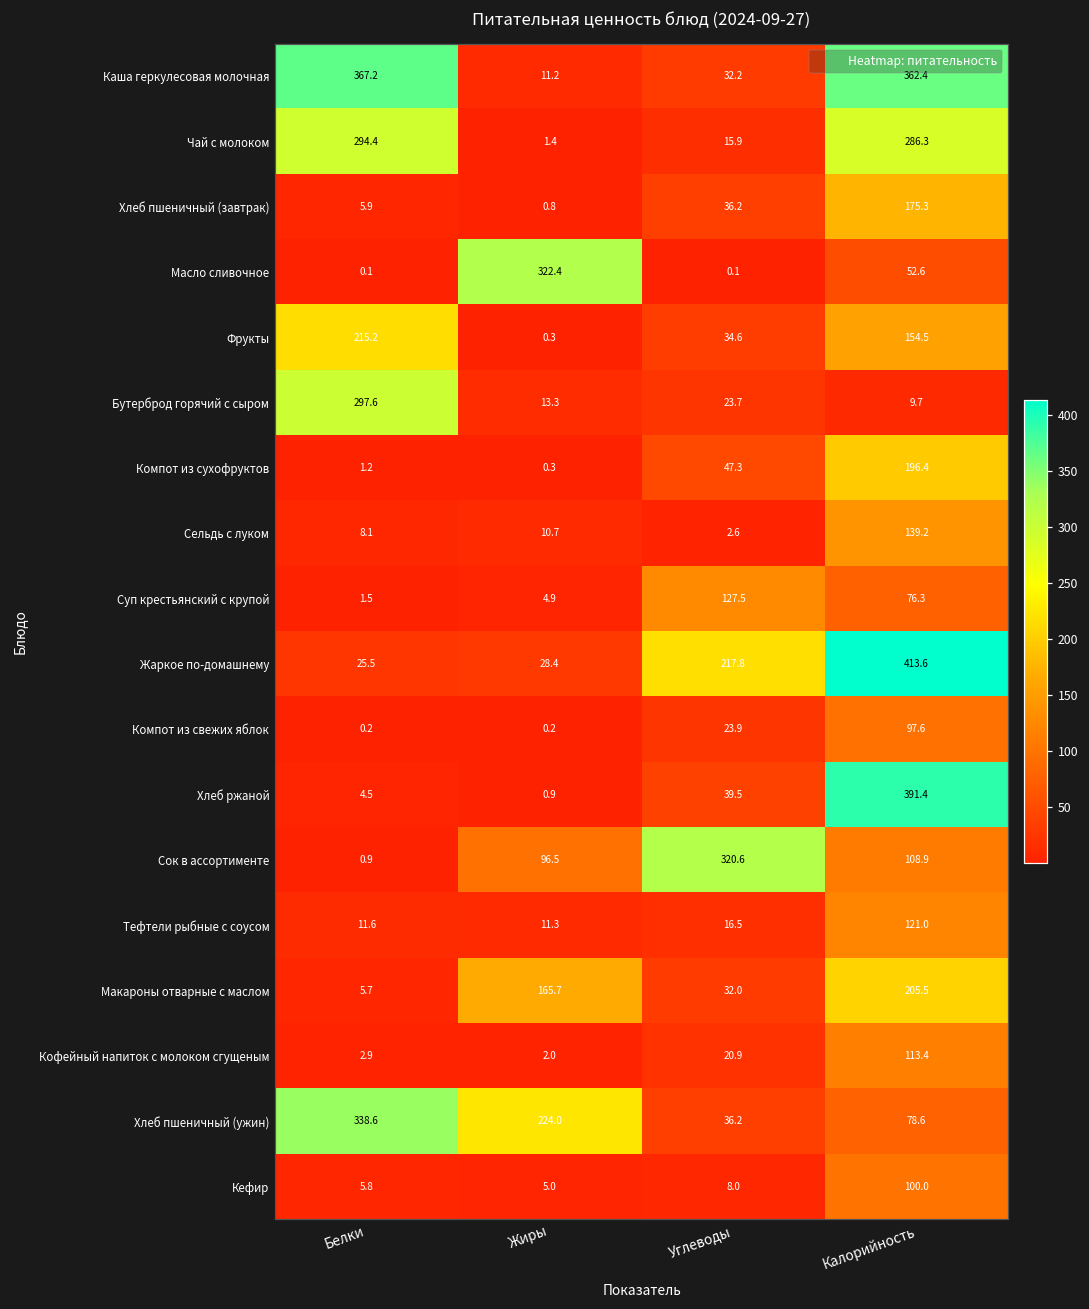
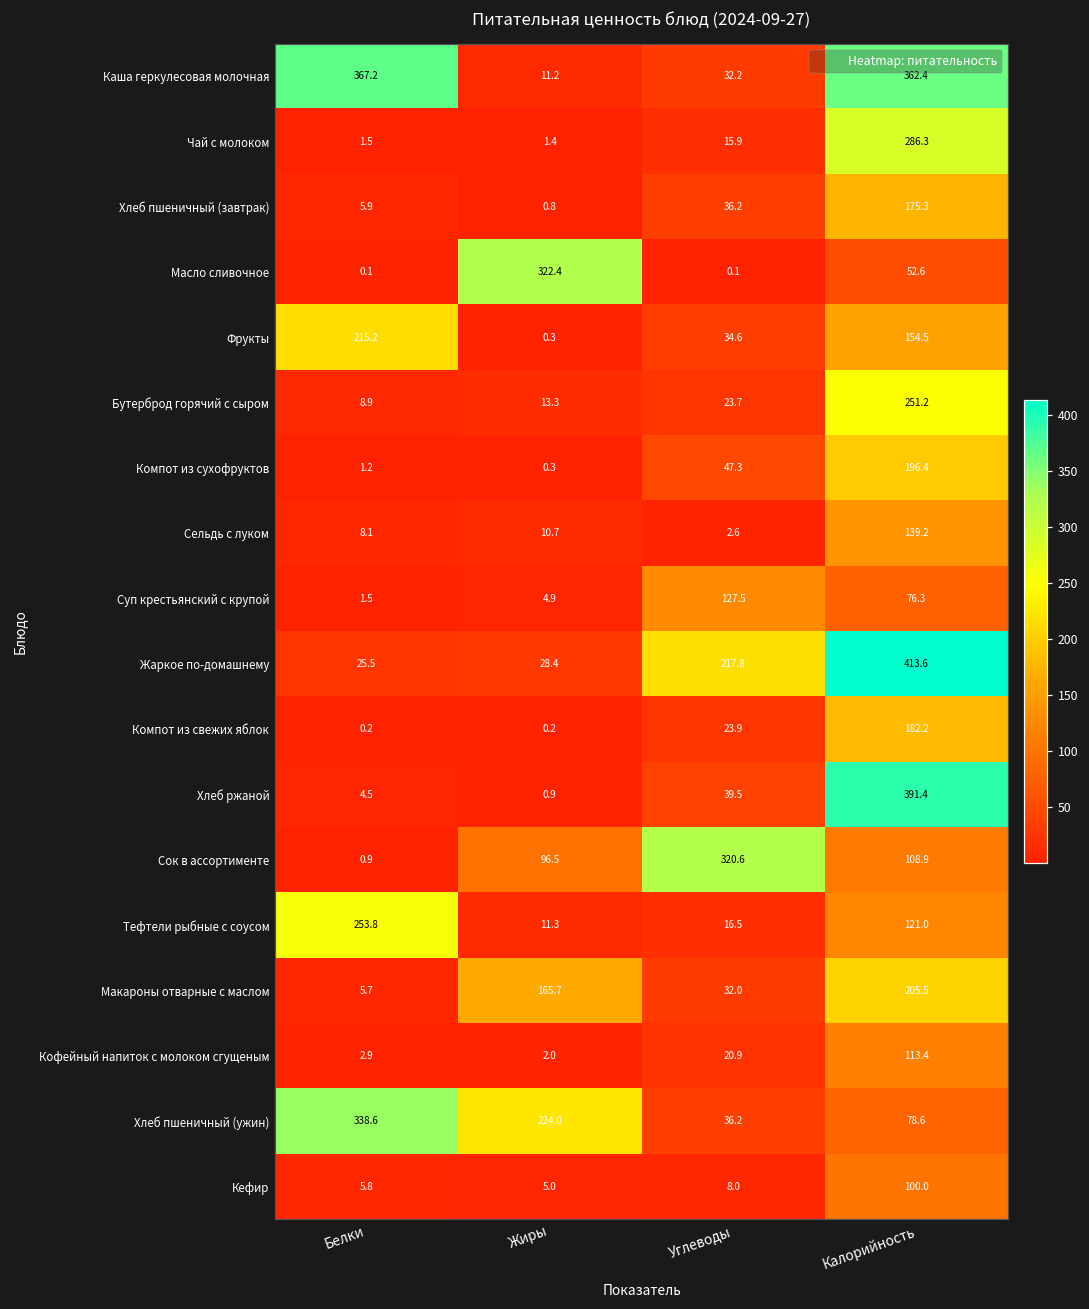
Чай с молоком, Белки: 294.4 -> 1.5
Бутерброд горячий с сыром, Белки: 297.6 -> 8.9
Бутерброд горячий с сыром, Калорийность: 9.7 -> 251.2
Компот из свежих яблок, Калорийность: 97.6 -> 182.2
Тефтели рыбные с соусом, Белки: 11.6 -> 253.8
